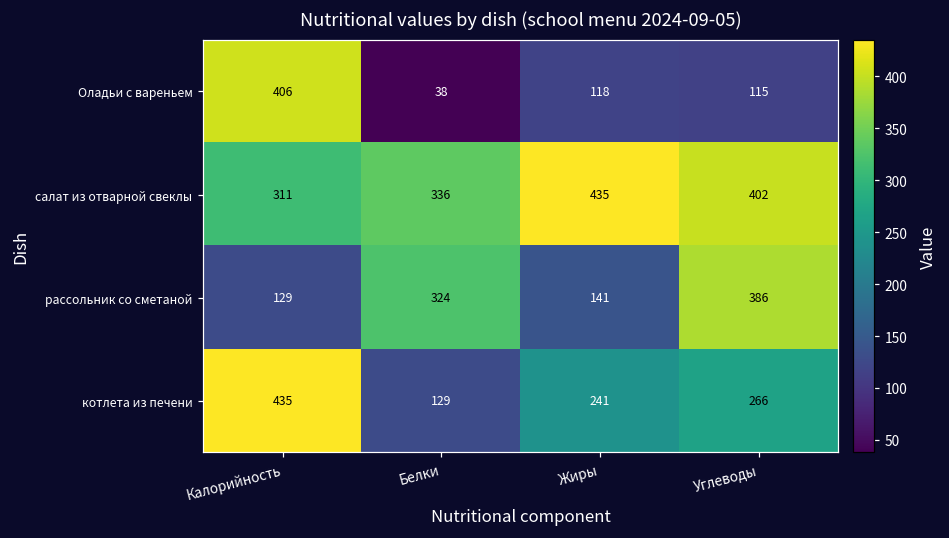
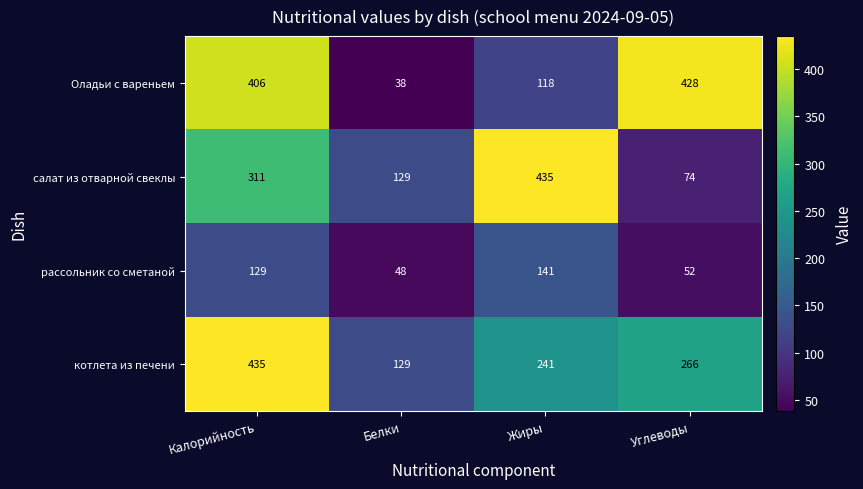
Оладьи с вареньем, Углеводы: 115 -> 428
салат из отварной свеклы, Белки: 336 -> 129
салат из отварной свеклы, Углеводы: 402 -> 74
рассольник со сметаной, Белки: 324 -> 48
рассольник со сметаной, Углеводы: 386 -> 52
